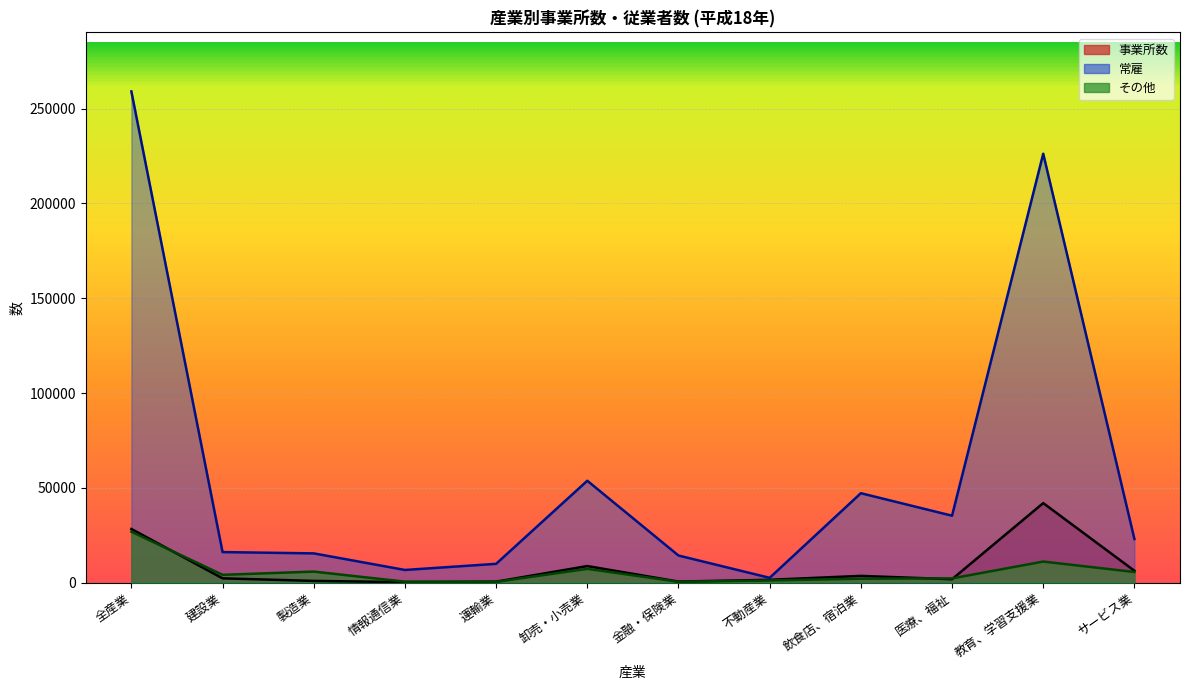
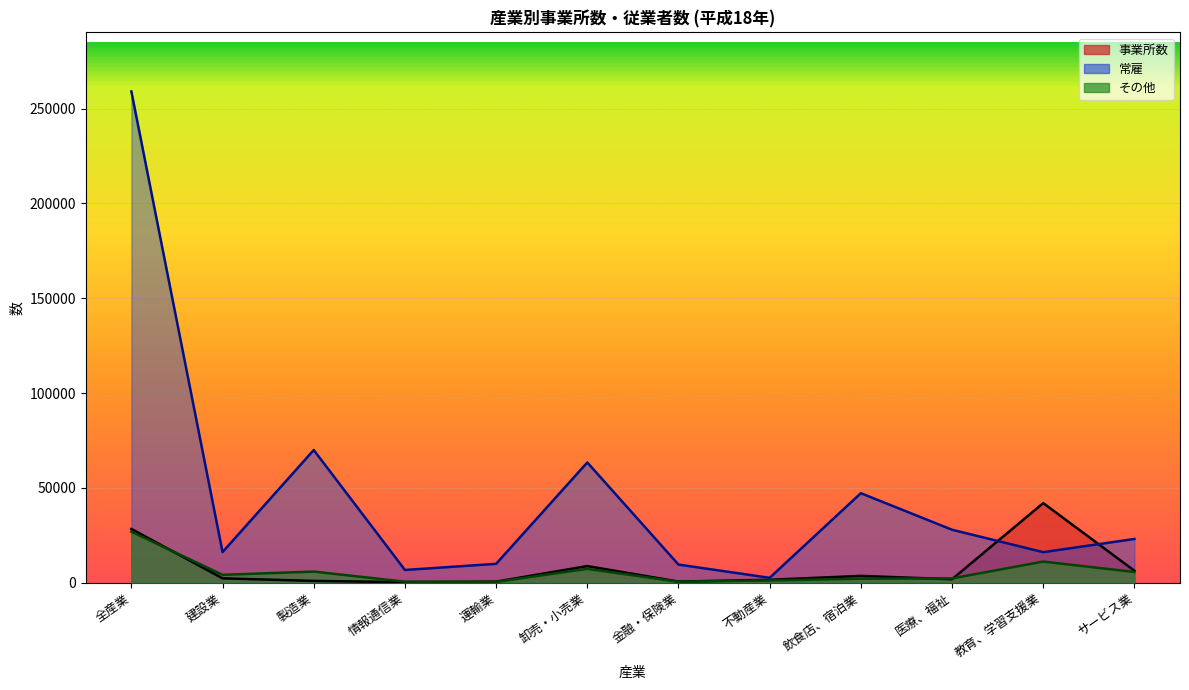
常雇, 製造業: 15000 -> 70000
常雇, 卸売・小売業: 54000 -> 63000
常雇, 金融・保険業: 14000 -> 10000
常雇, 医療、福祉: 35000 -> 28000
常雇, 教育、学習支援業: 226000 -> 16000
